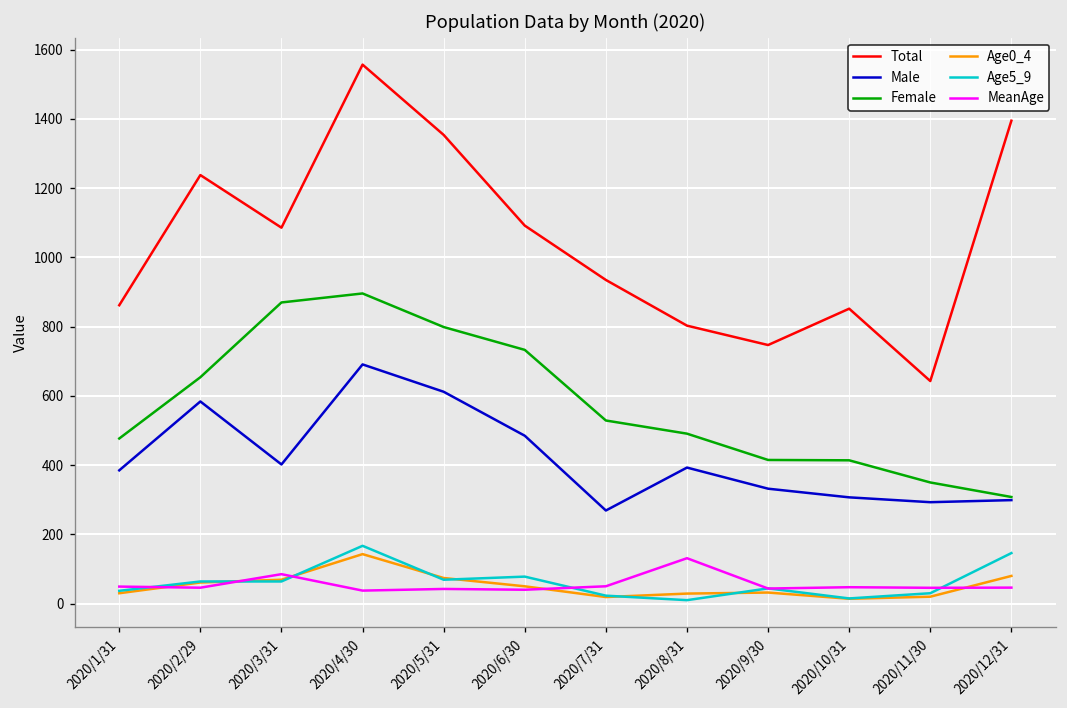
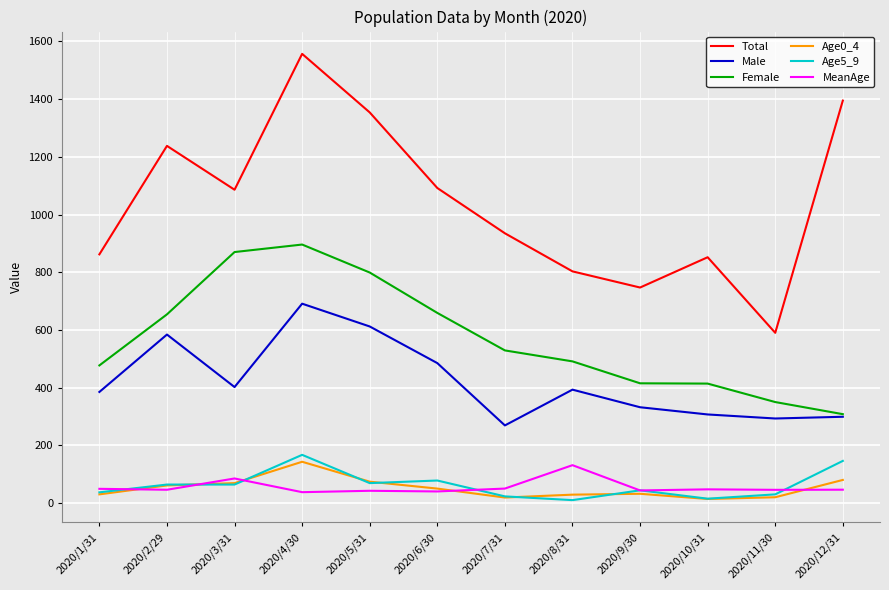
Female, 2020/6/30: 730 -> 660
Total, 2020/11/30: 640 -> 590
